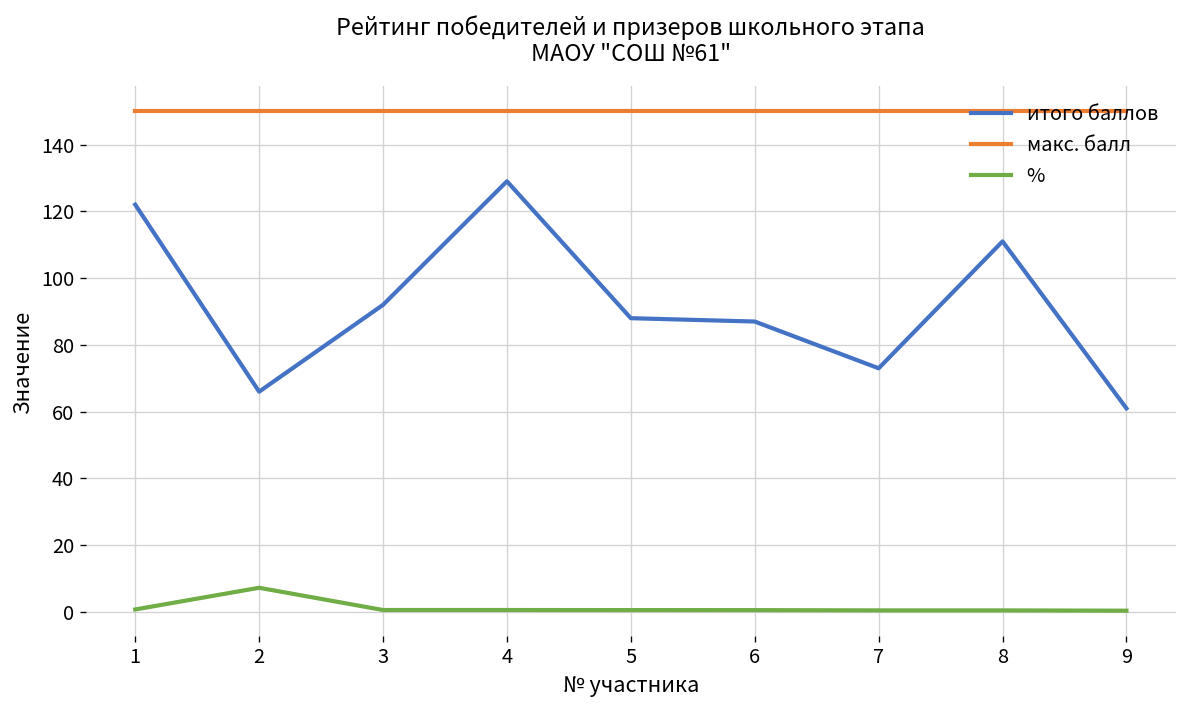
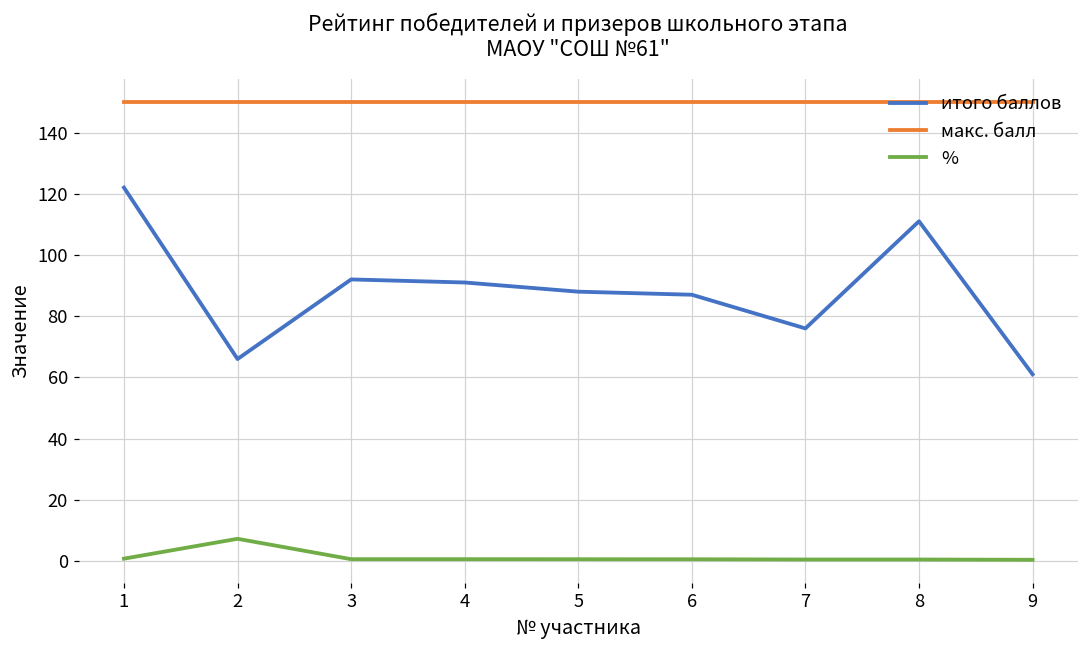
итого баллов, 4: 129 -> 91
итого баллов, 7: 73 -> 76
